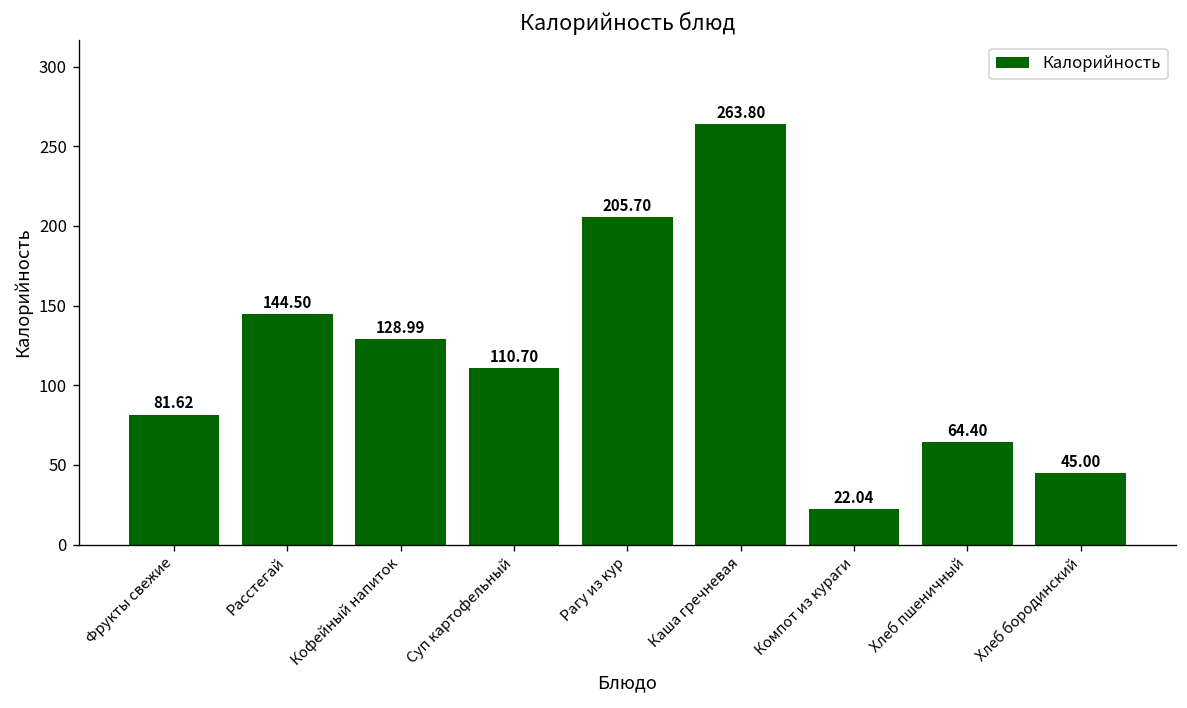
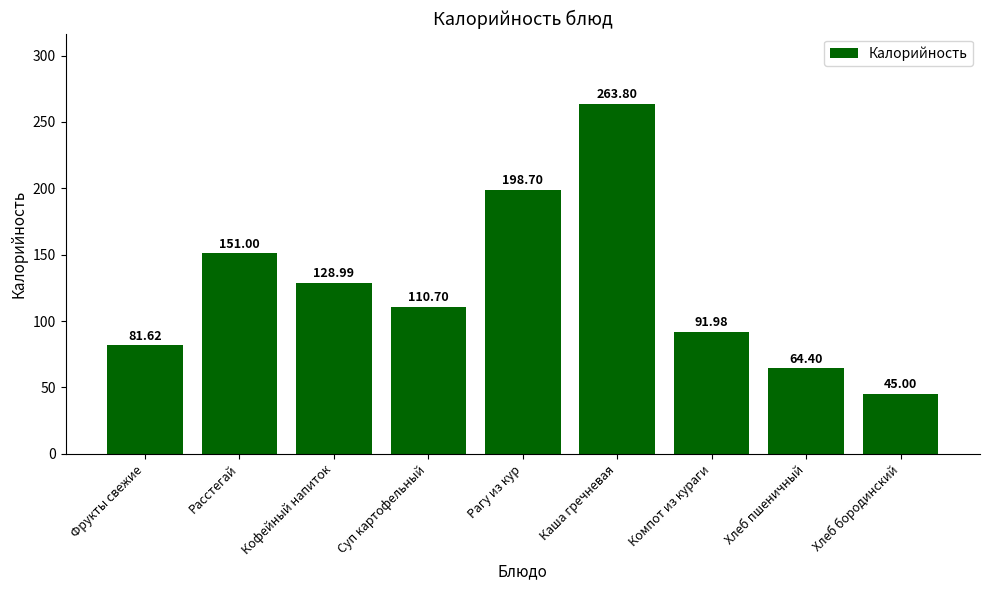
Расстегай: 144.50 -> 151.00
Рагу из кур: 205.70 -> 198.70
Компот из кураги: 22.04 -> 91.98
